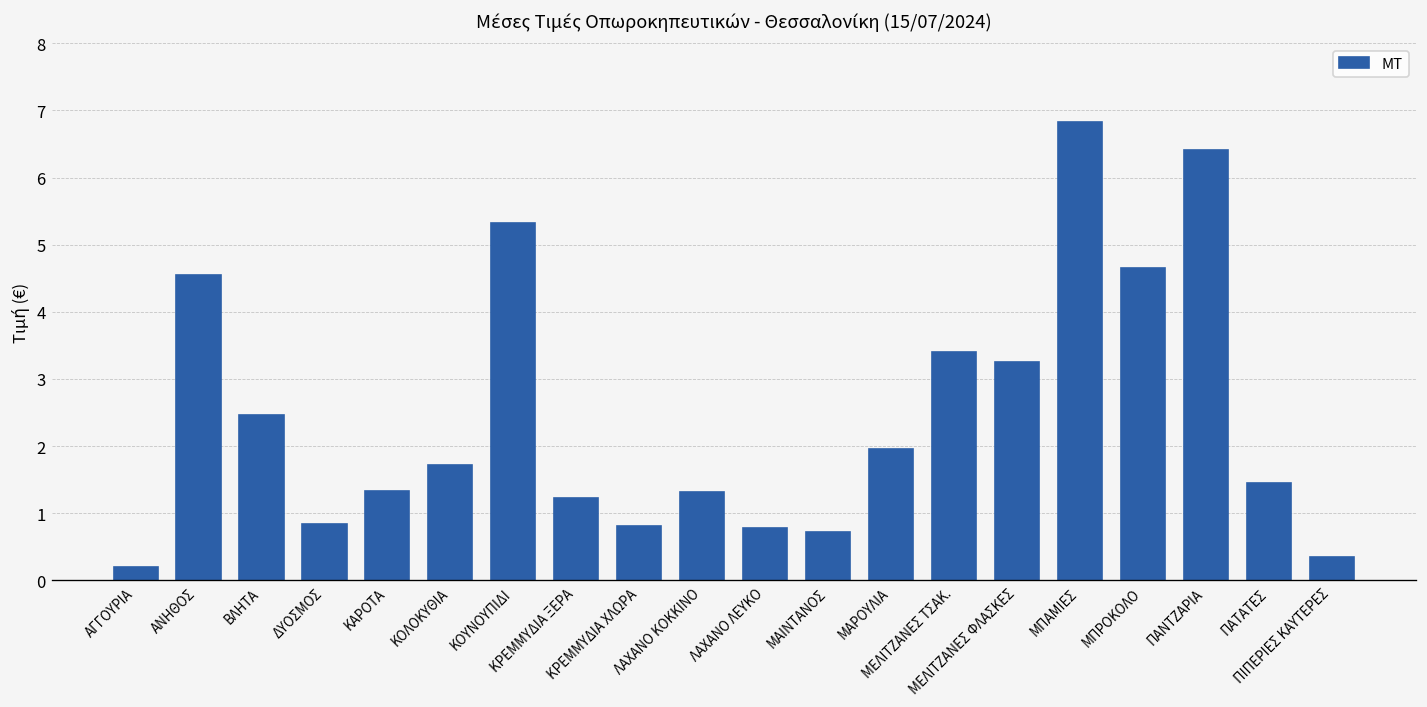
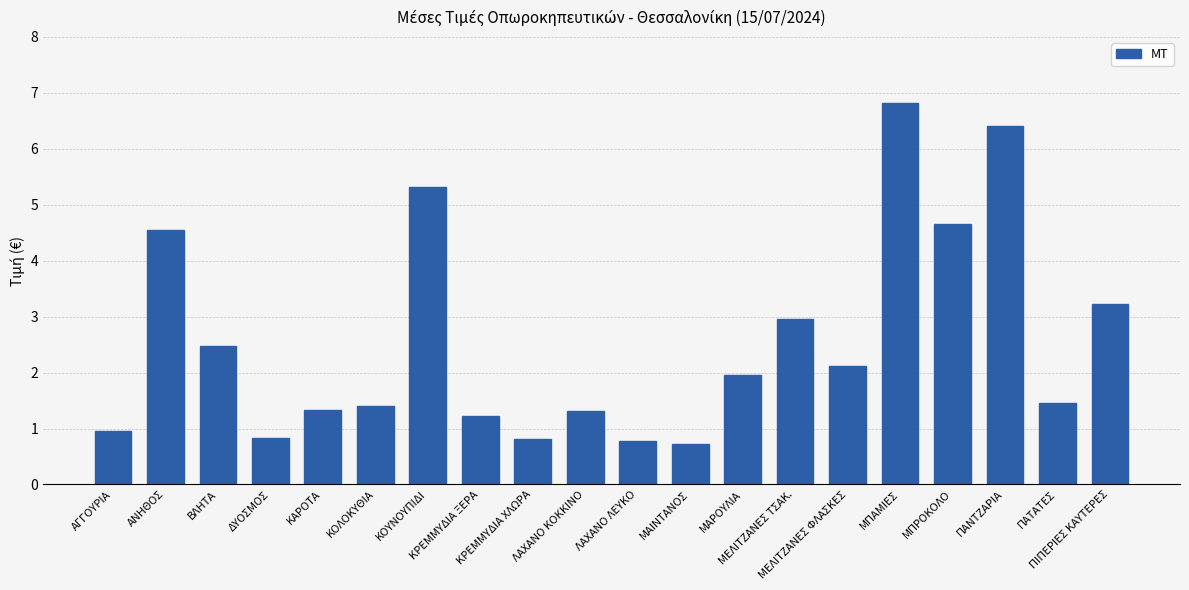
ΑΓΓΟΥΡΙΑ: 0.2 -> 0.9
ΚΟΛΟΚΥΘΙΑ: 1.7 -> 1.4
ΜΕΛΙΤΖΑΝΕΣ ΤΣΑΚ.: 3.4 -> 3.0
ΜΕΛΙΤΖΑΝΕΣ ΦΛΑΣΚΕΣ: 3.3 -> 2.1
ΠΙΠΕΡΙΕΣ ΚΑΥΤΕΡΕΣ: 0.3 -> 3.2
